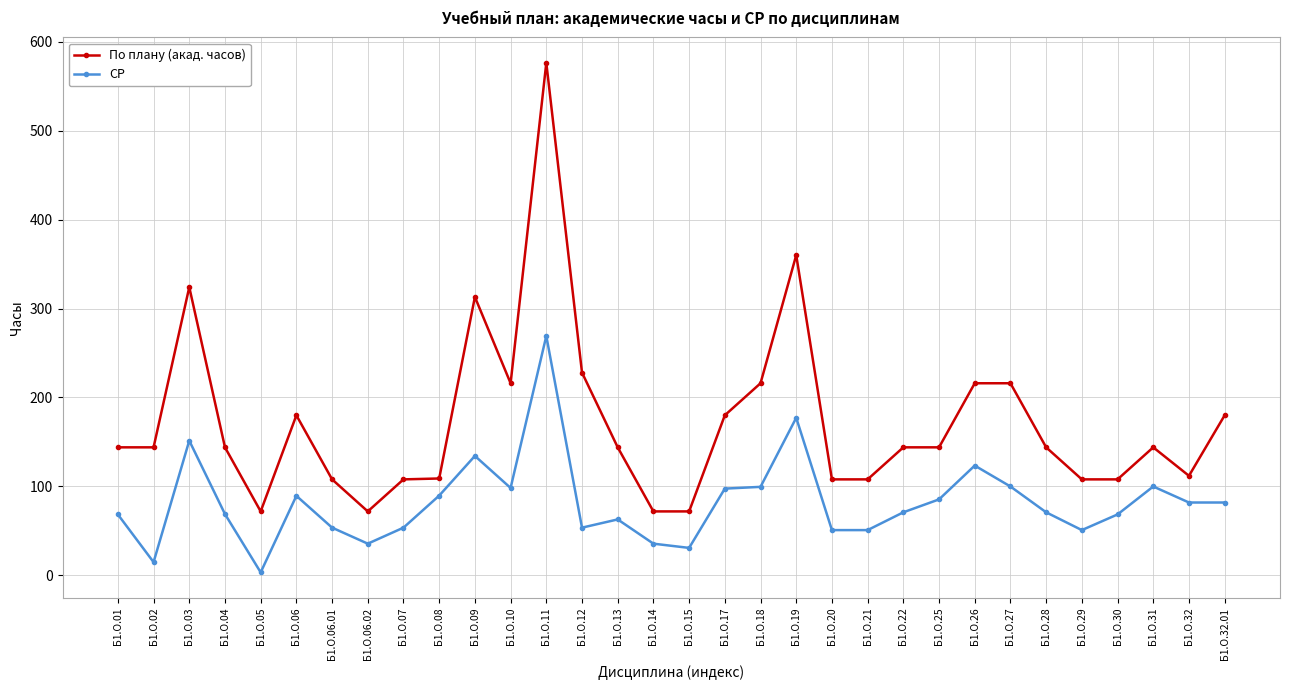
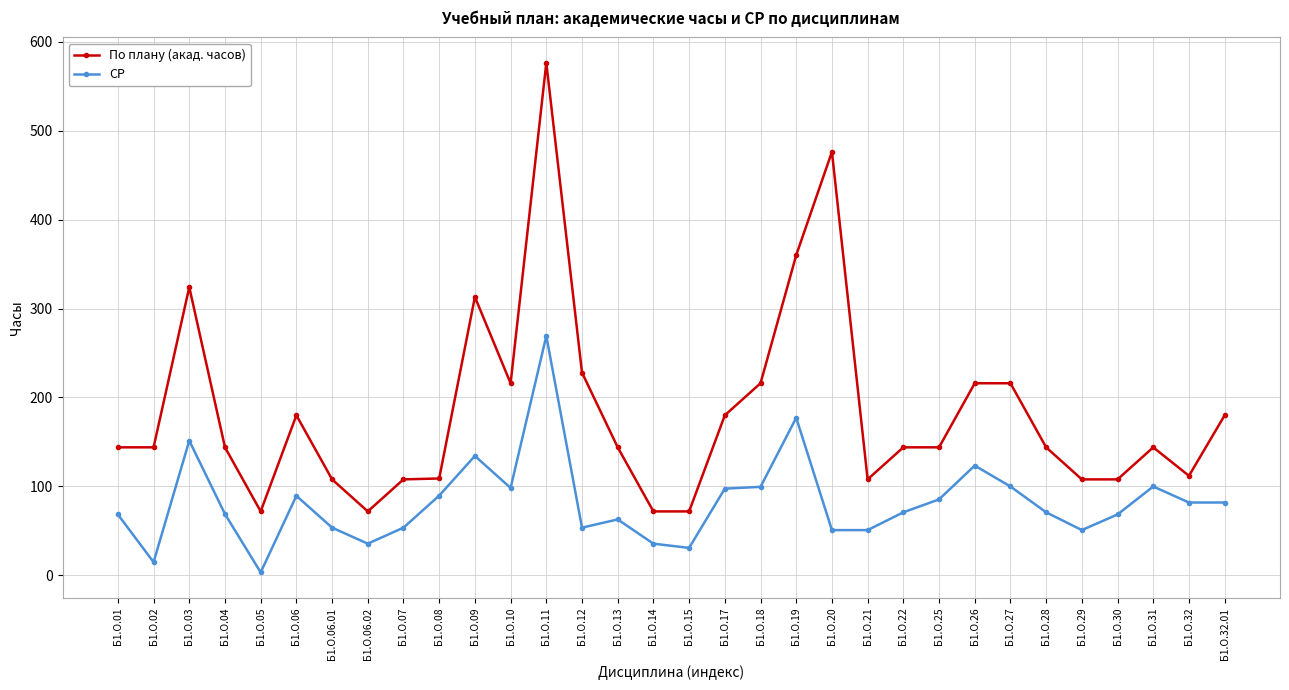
По плану (акад. часов), Б1.О.20: 110 -> 480
